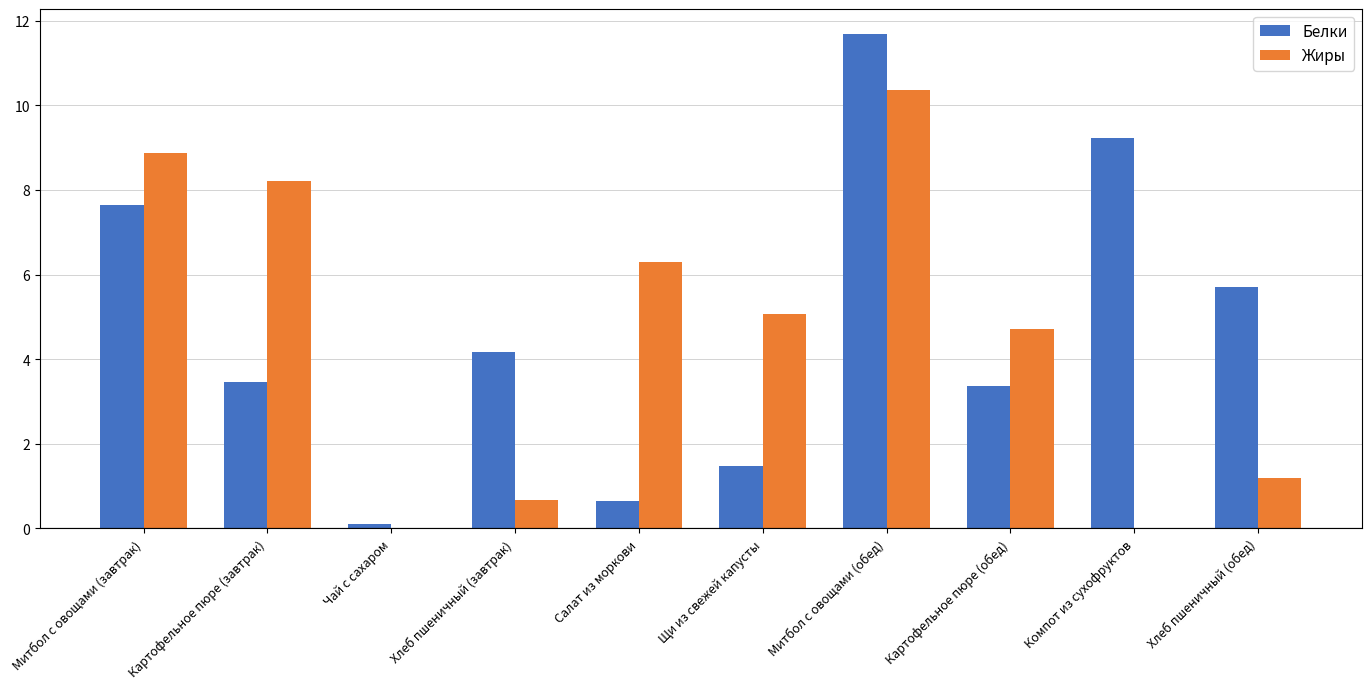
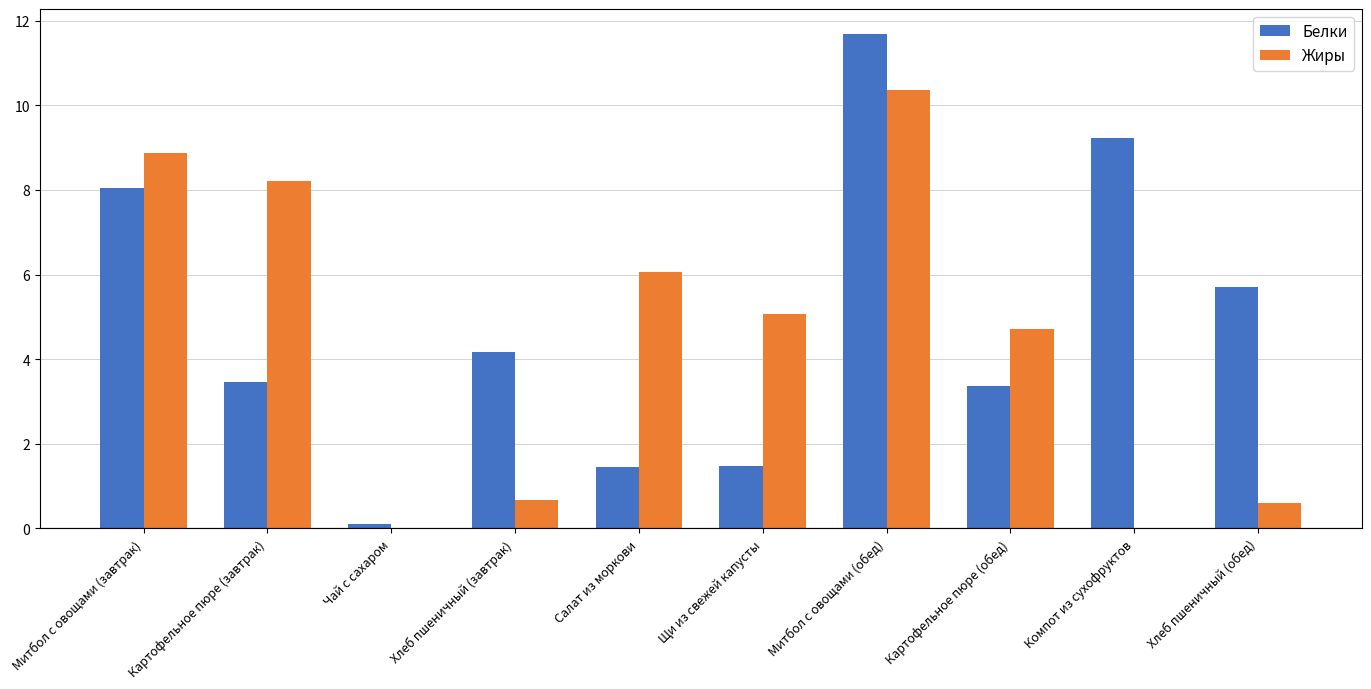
Белки, Митбол с овощами (завтрак): 7.6 -> 8.0
Белки, Салат из моркови: 0.7 -> 1.5
Жиры, Салат из моркови: 6.3 -> 6.1
Жиры, Хлеб пшеничный (обед): 1.2 -> 0.6
